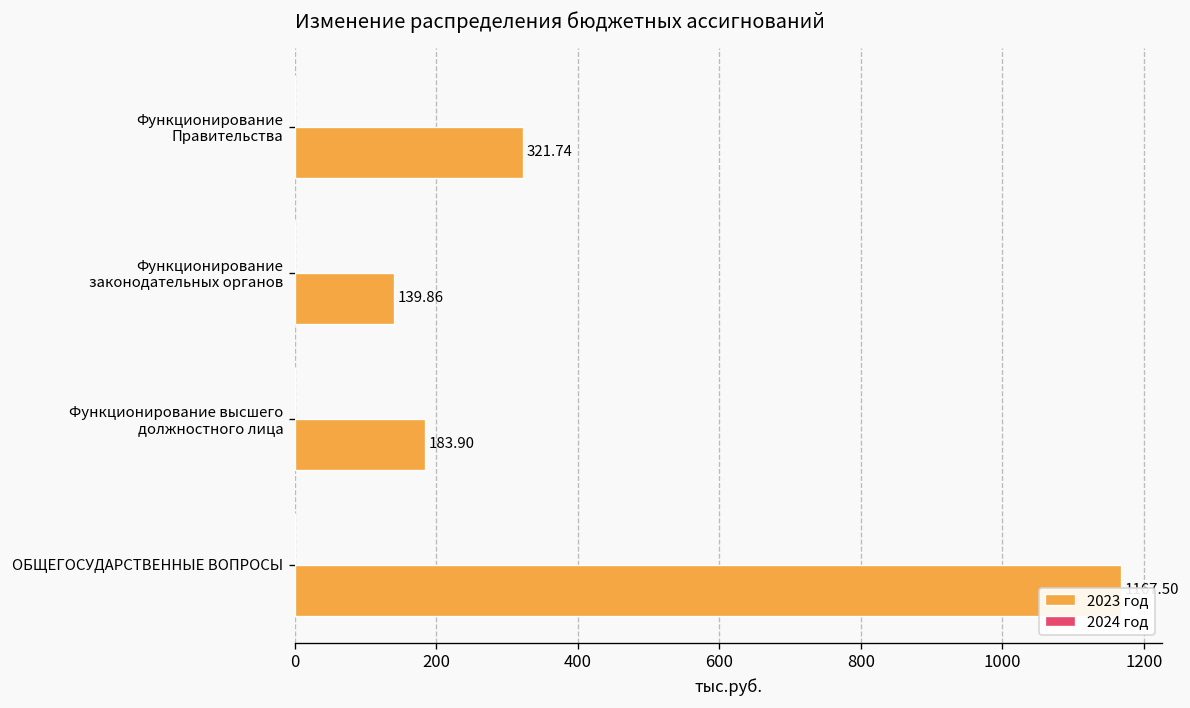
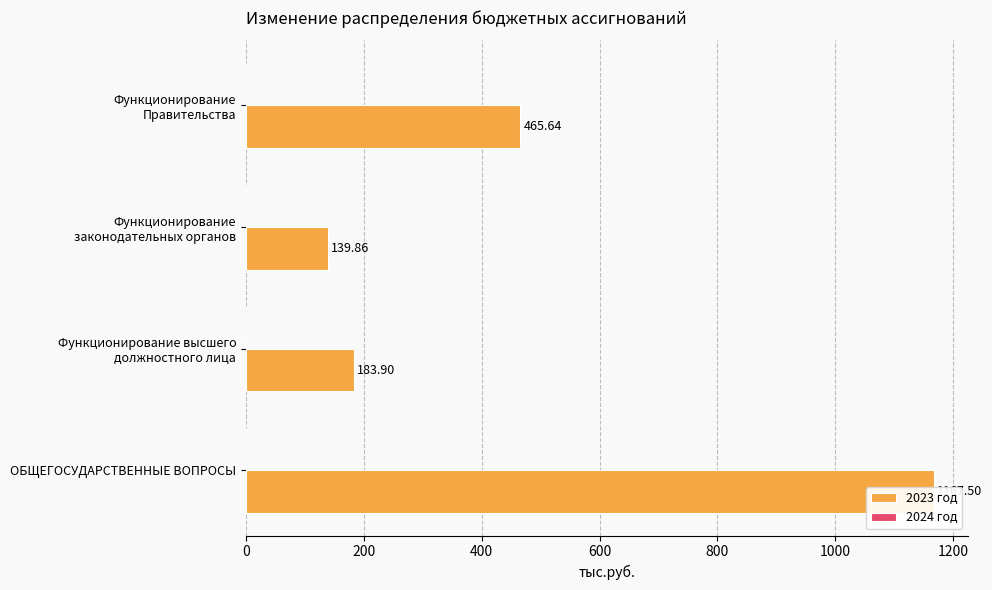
2023 год, Функционирование Правительства: 321.74 -> 465.64
